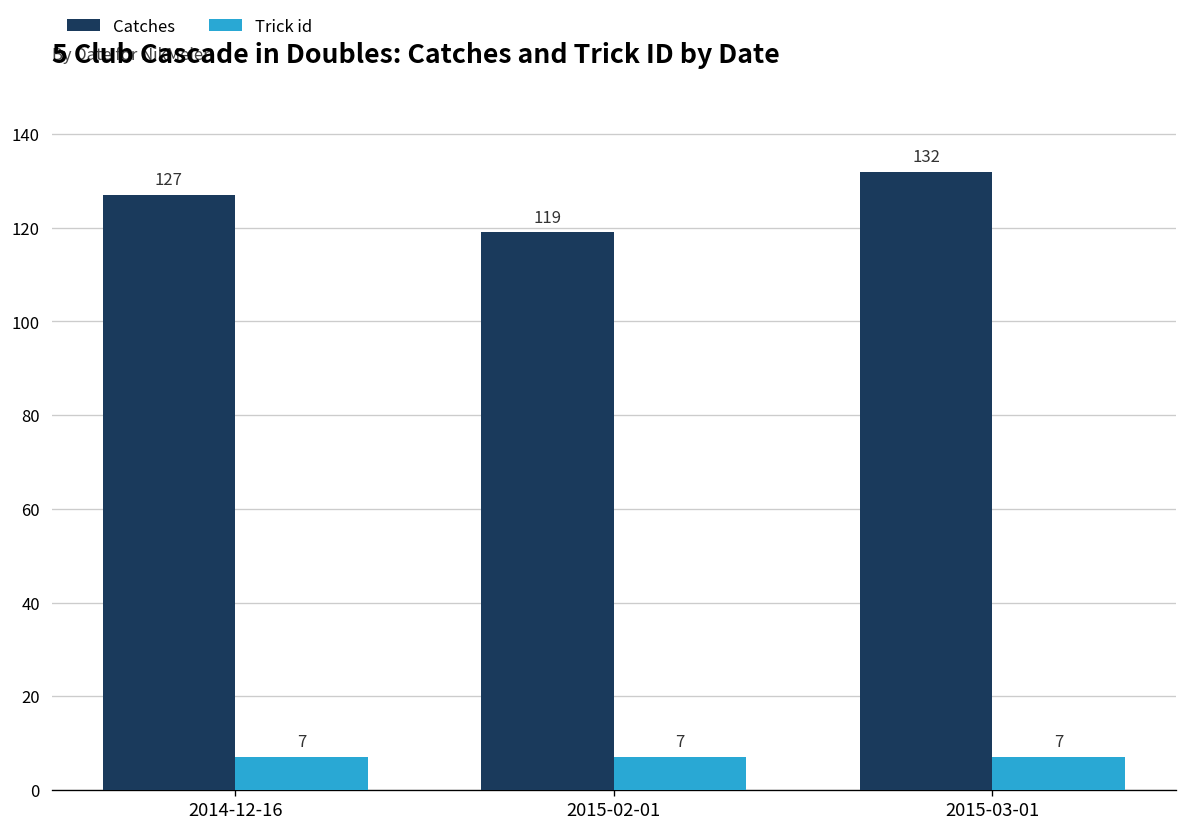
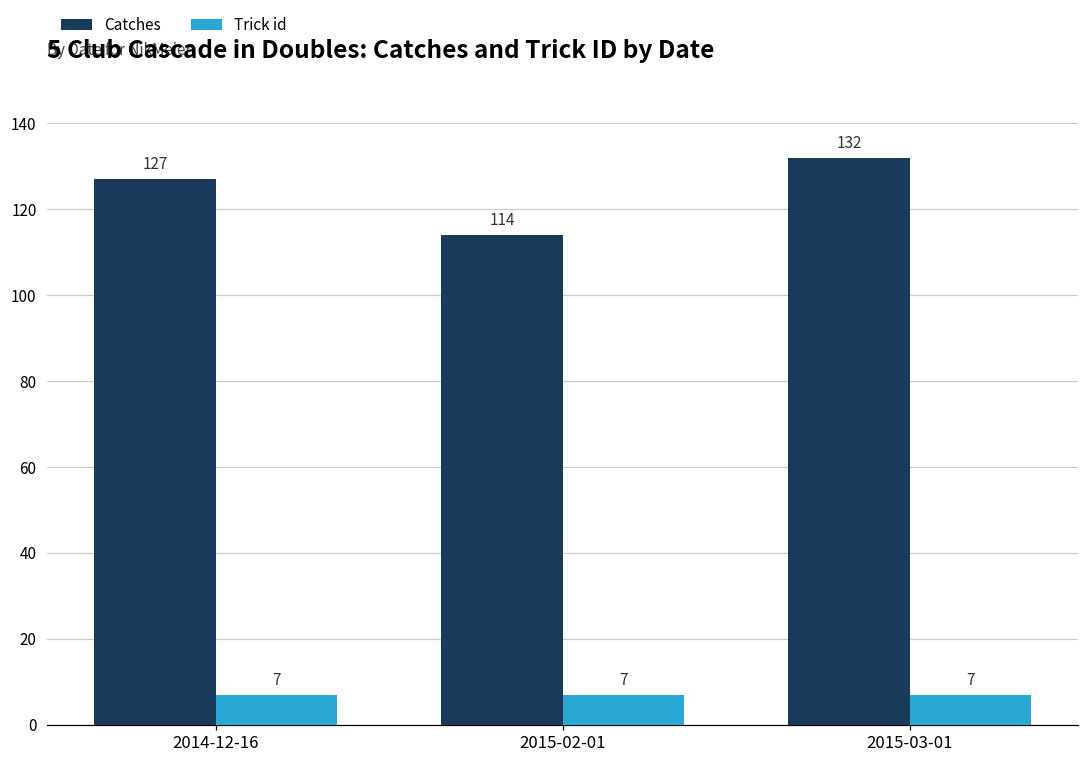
Catches, 2015-02-01: 119 -> 114
